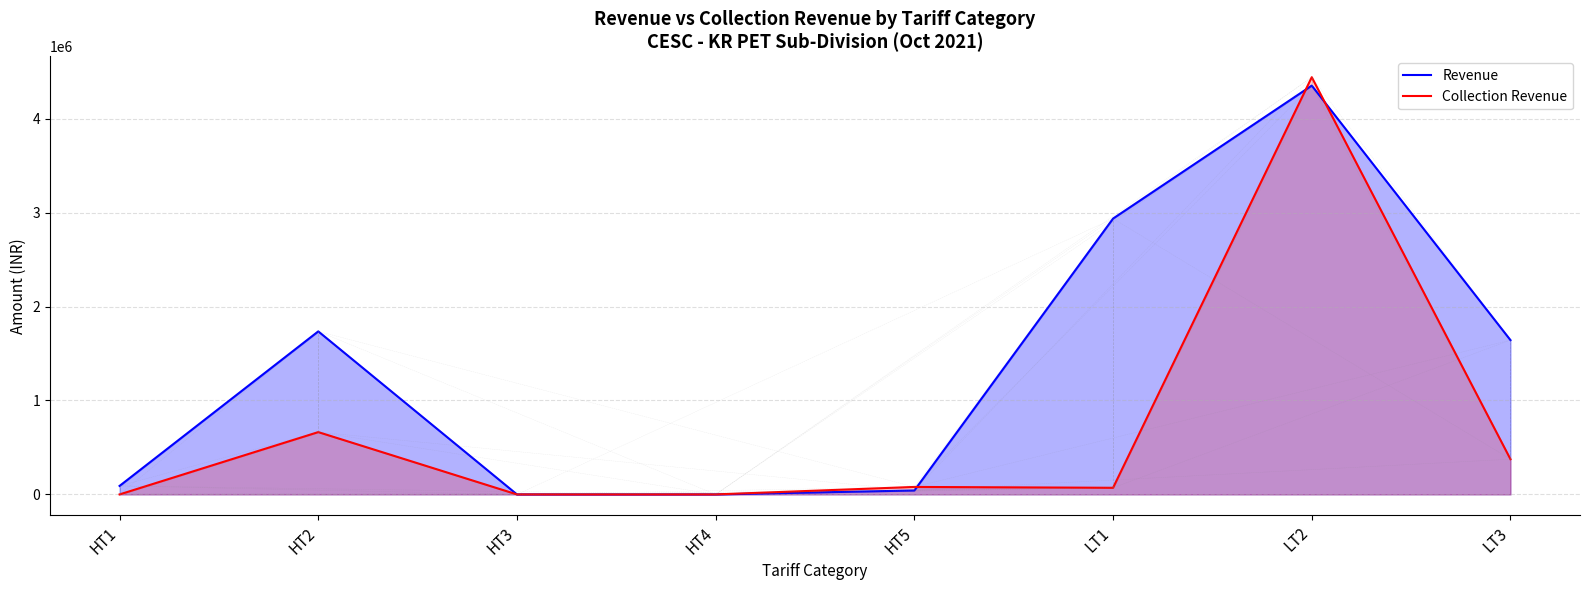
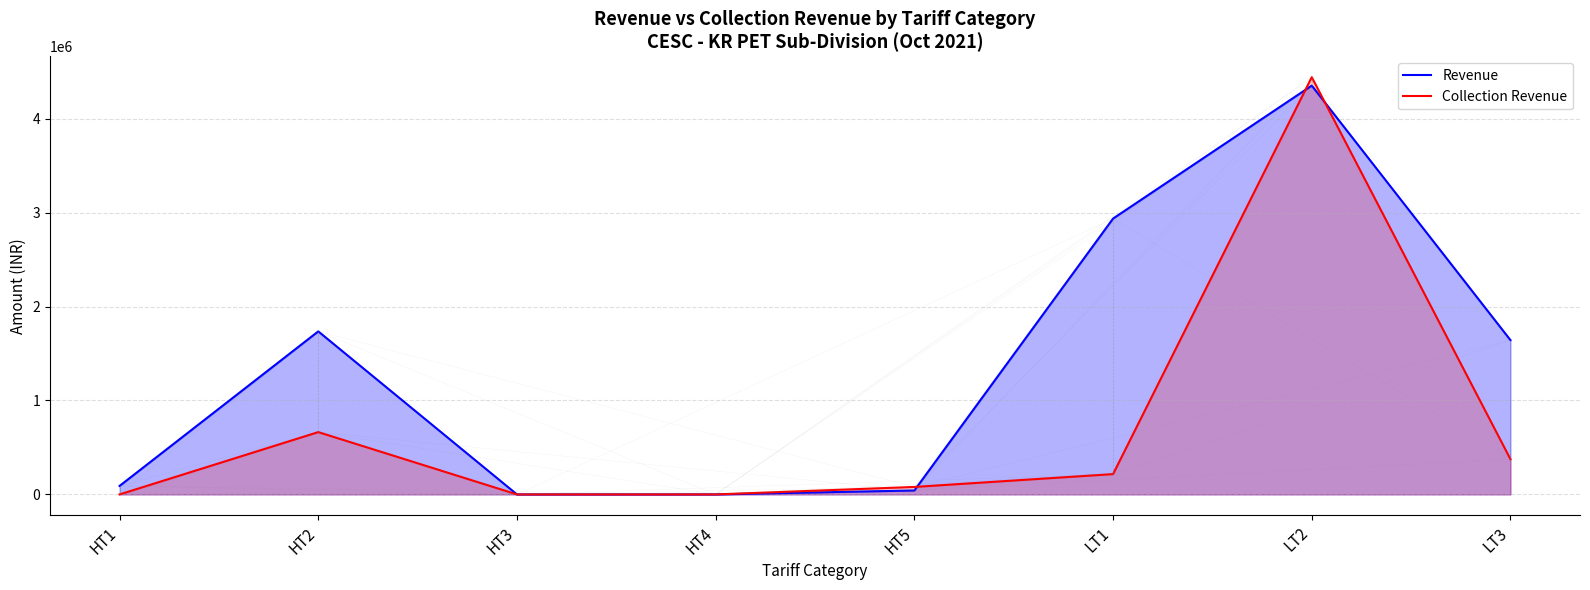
Collection Revenue, LT1: 100000 -> 200000
